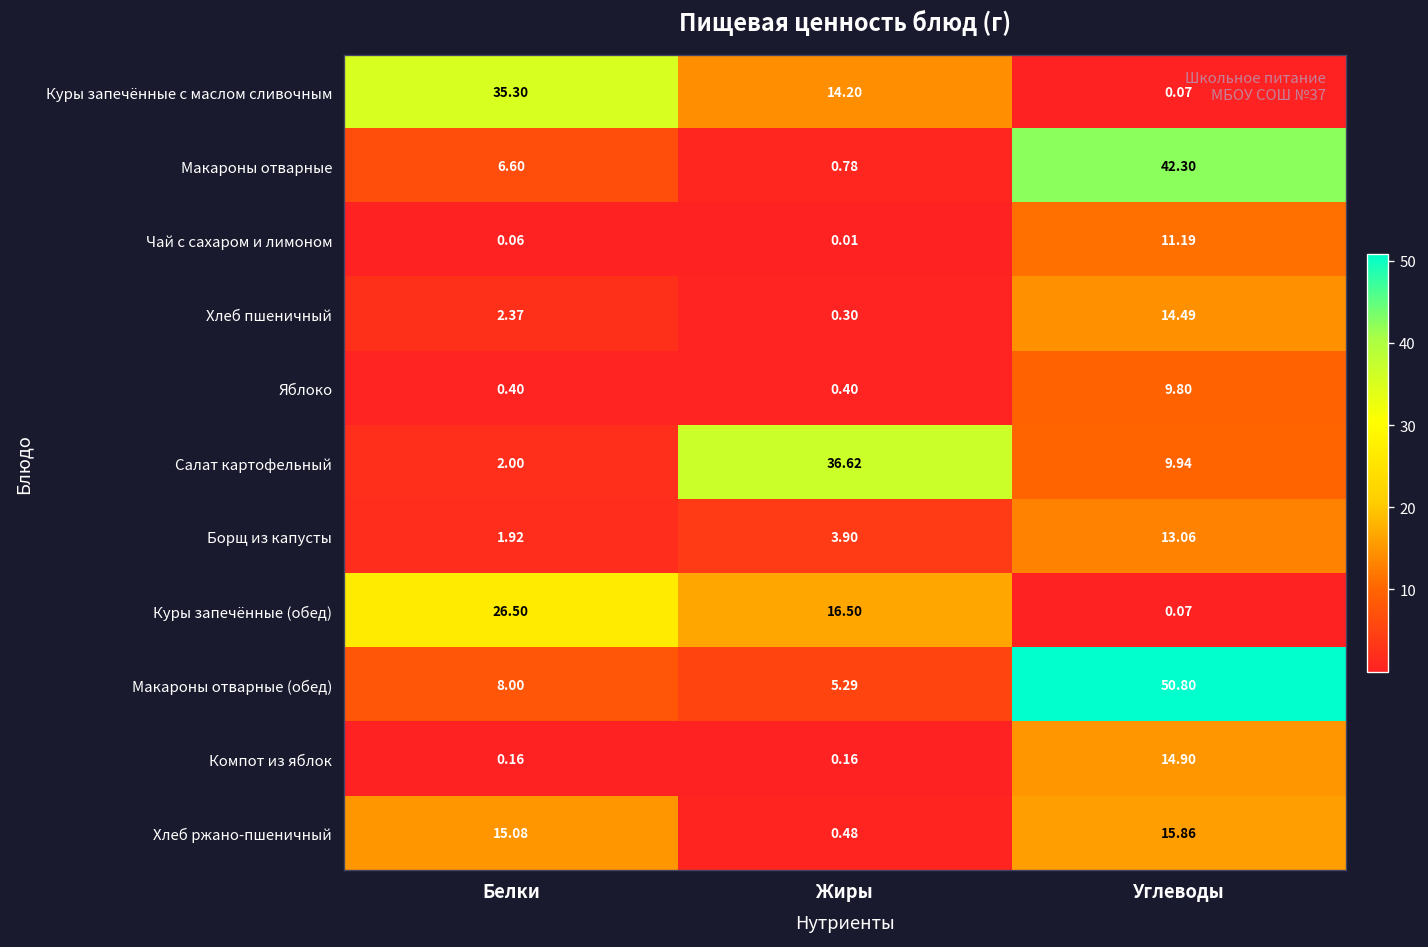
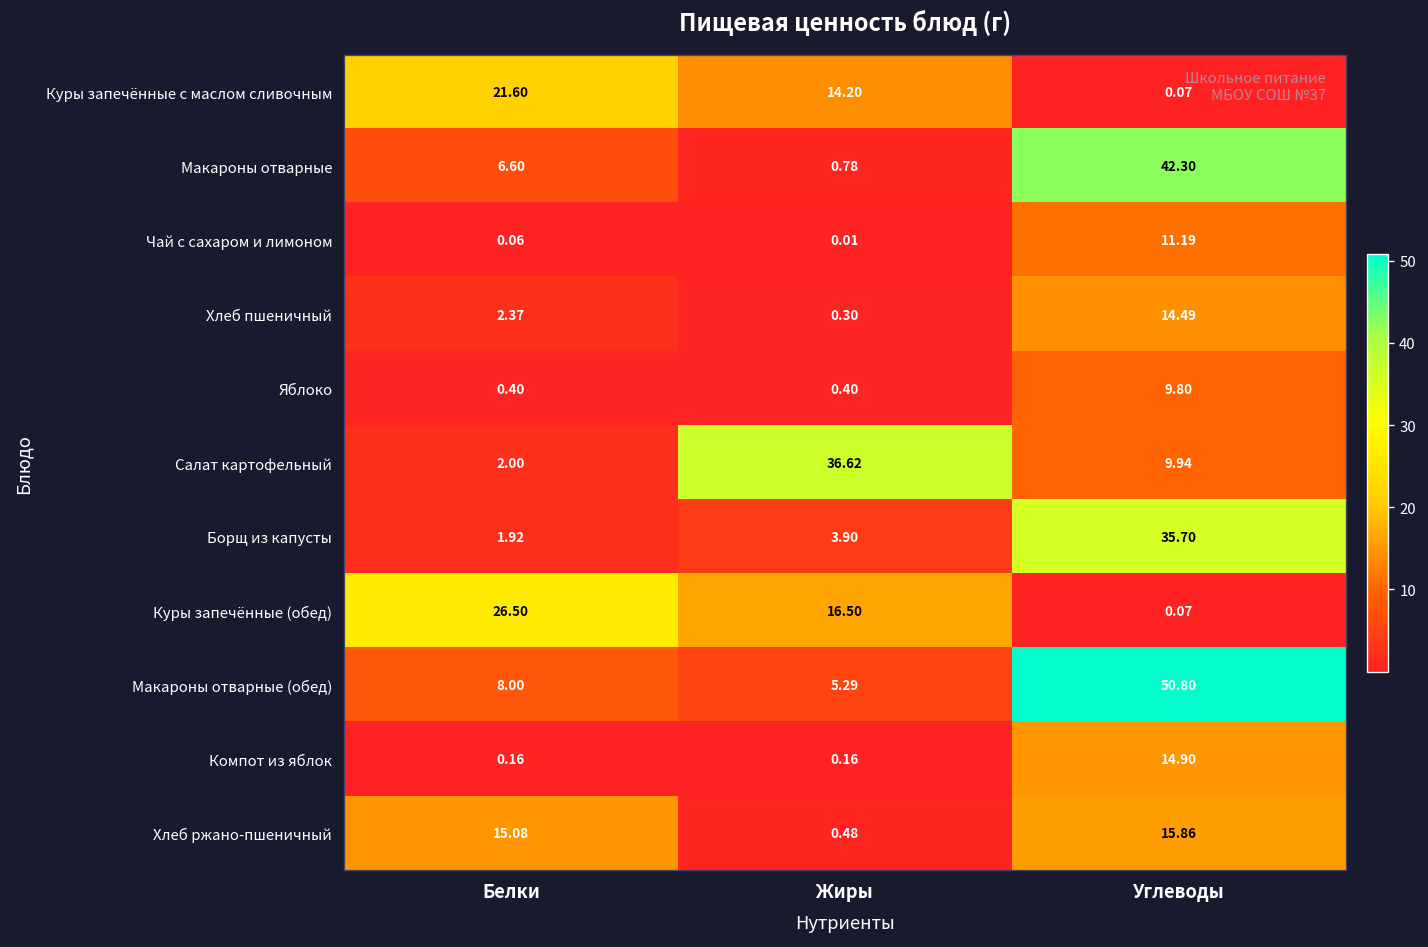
Куры запечённые с маслом сливочным, Белки: 35.30 -> 21.60
Борщ из капусты, Углеводы: 13.06 -> 35.70
